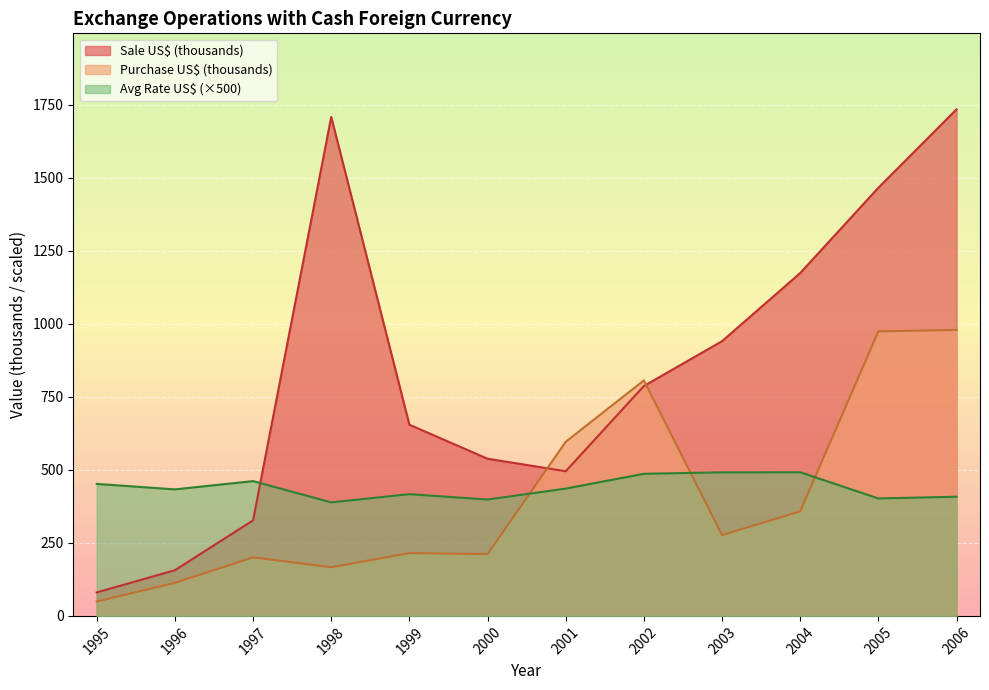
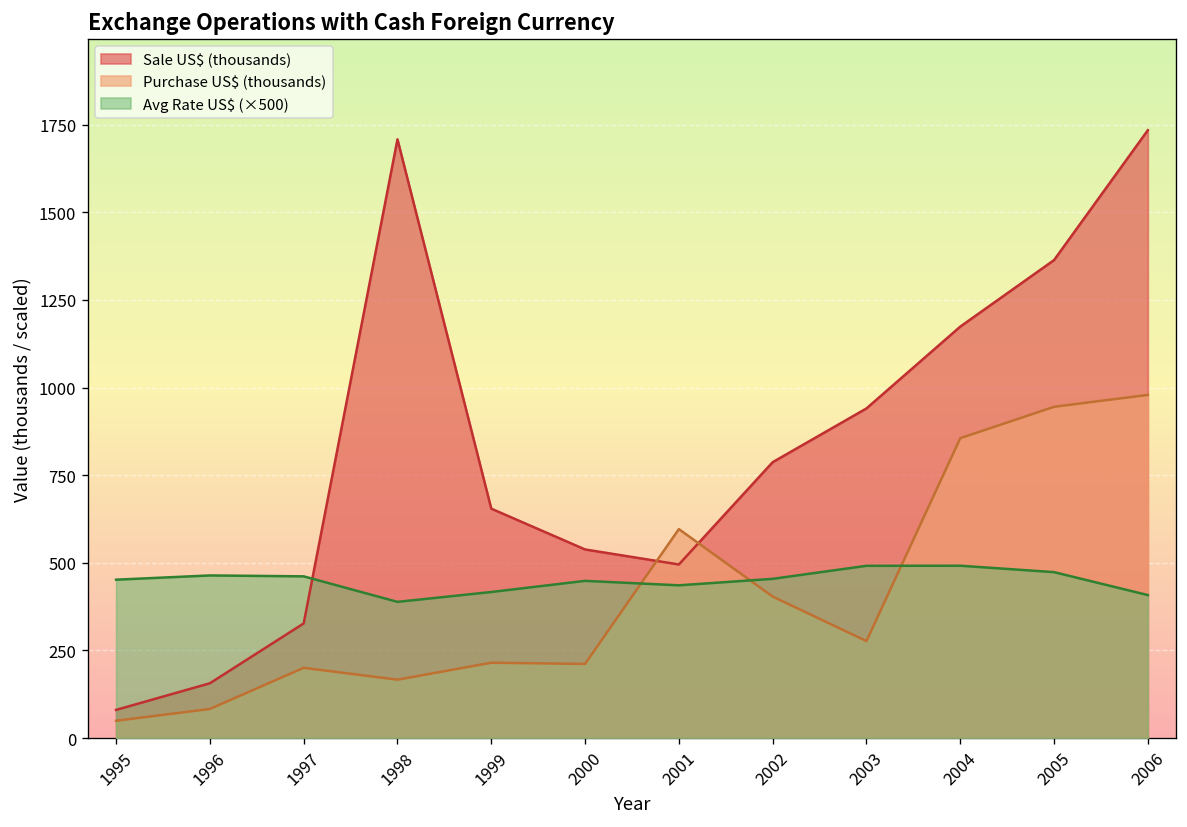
Purchase US$ (thousands), 1996: 110 -> 80
Avg Rate US$ (×500), 1996: 430 -> 460
Avg Rate US$ (×500), 2000: 400 -> 450
Purchase US$ (thousands), 2002: 810 -> 400
Avg Rate US$ (×500), 2002: 490 -> 450
Purchase US$ (thousands), 2004: 360 -> 860
Sale US$ (thousands), 2005: 1470 -> 1360
Purchase US$ (thousands), 2005: 970 -> 950
Avg Rate US$ (×500), 2005: 400 -> 470
